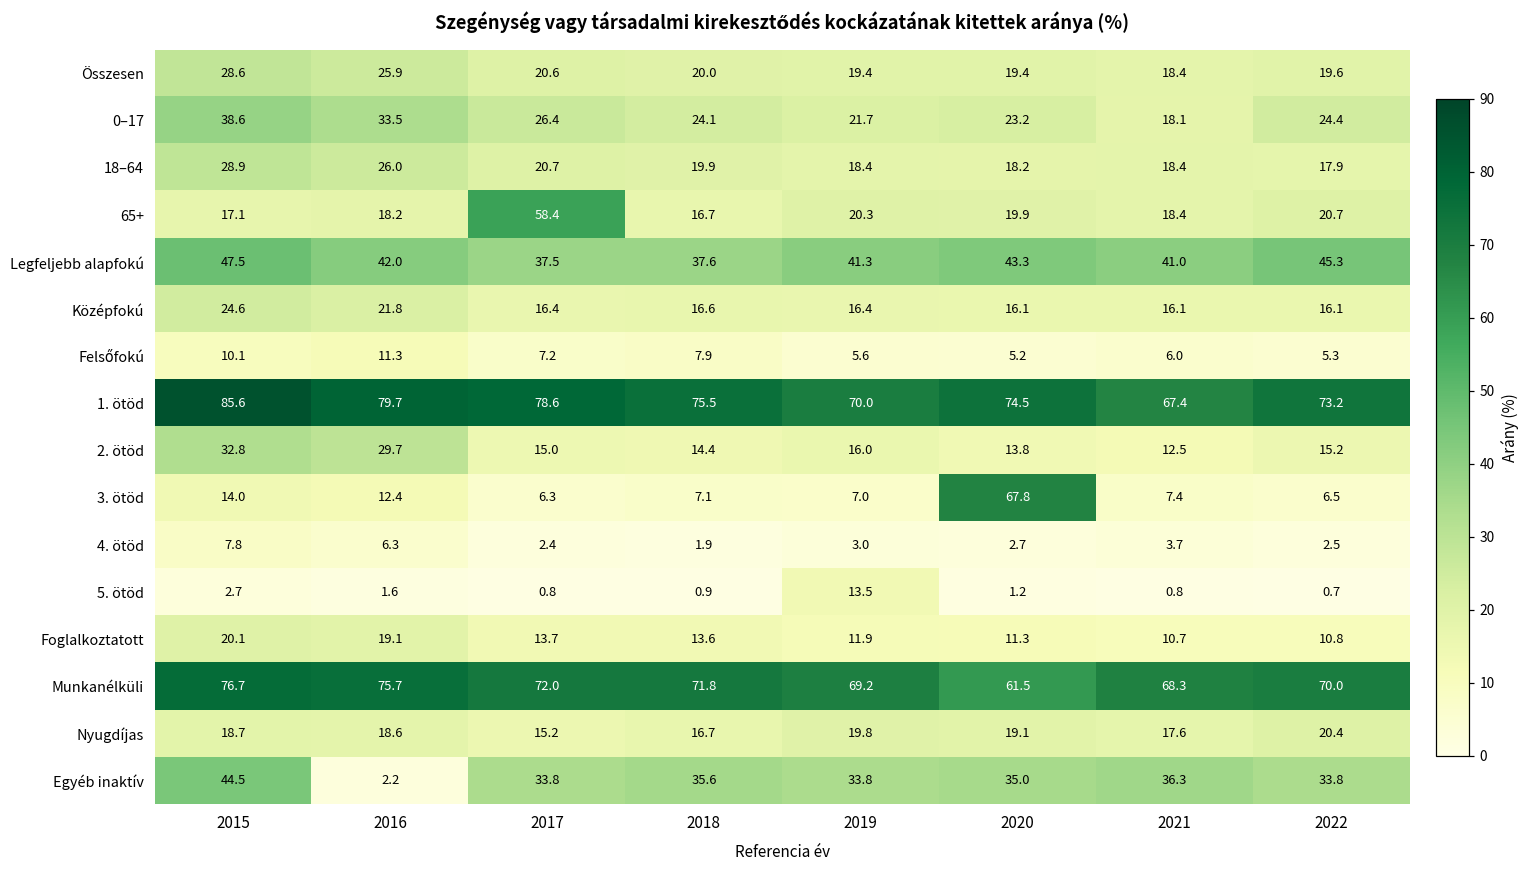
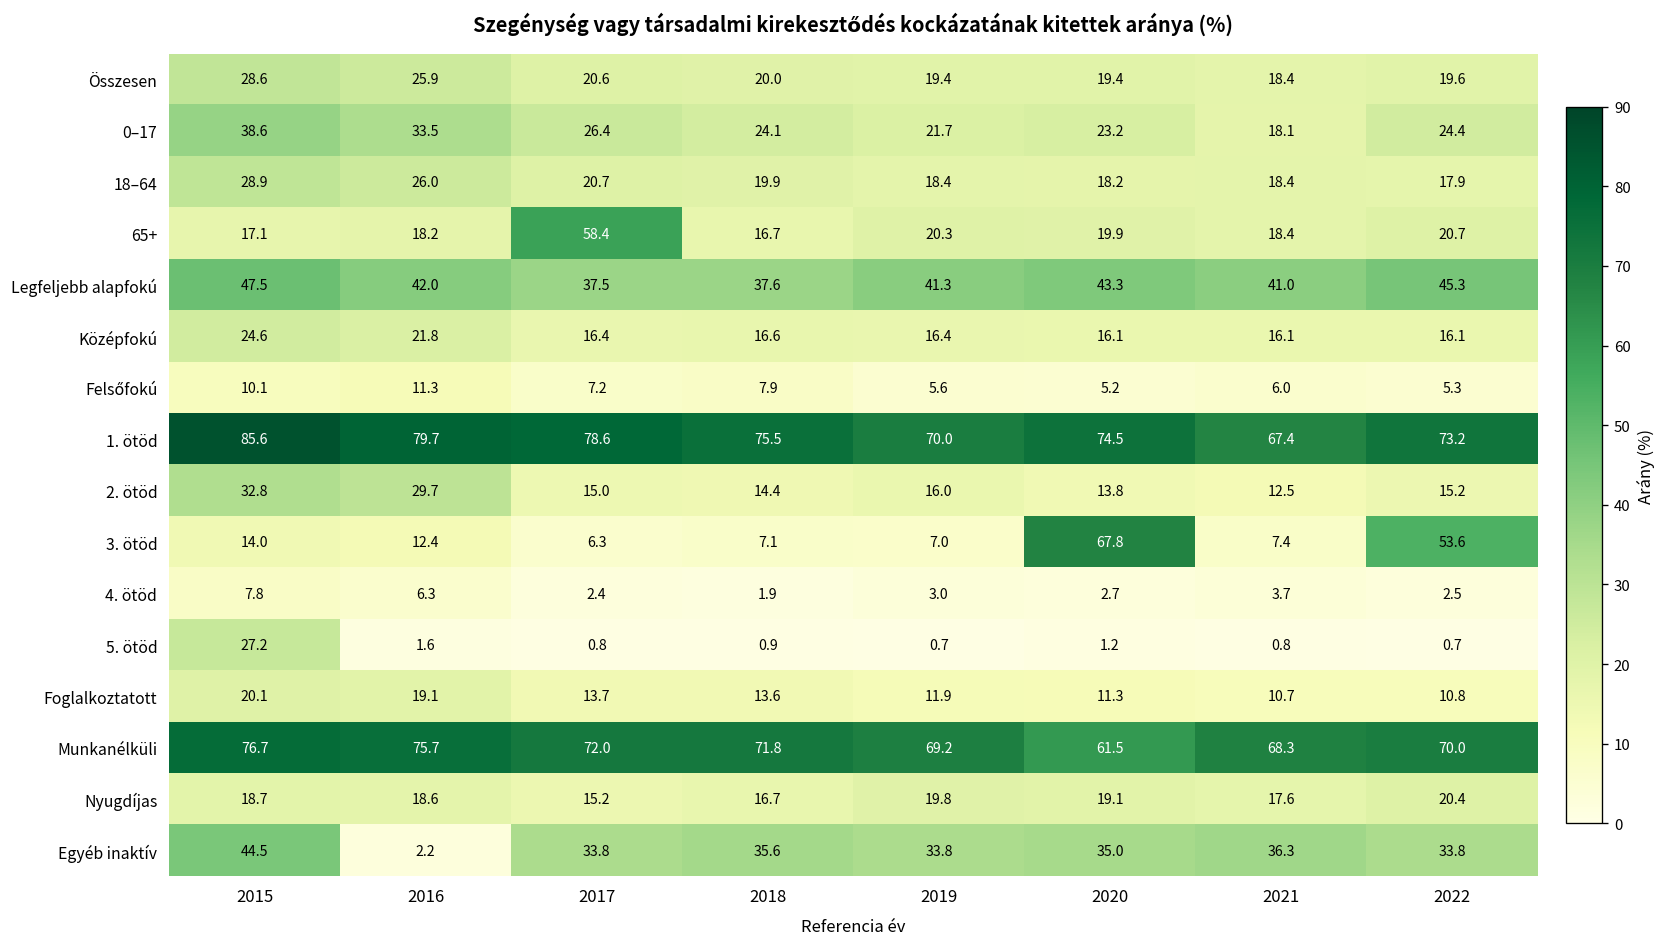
3. ötöd, 2022: 6.5 -> 53.6
5. ötöd, 2015: 2.7 -> 27.2
5. ötöd, 2019: 13.5 -> 0.7
